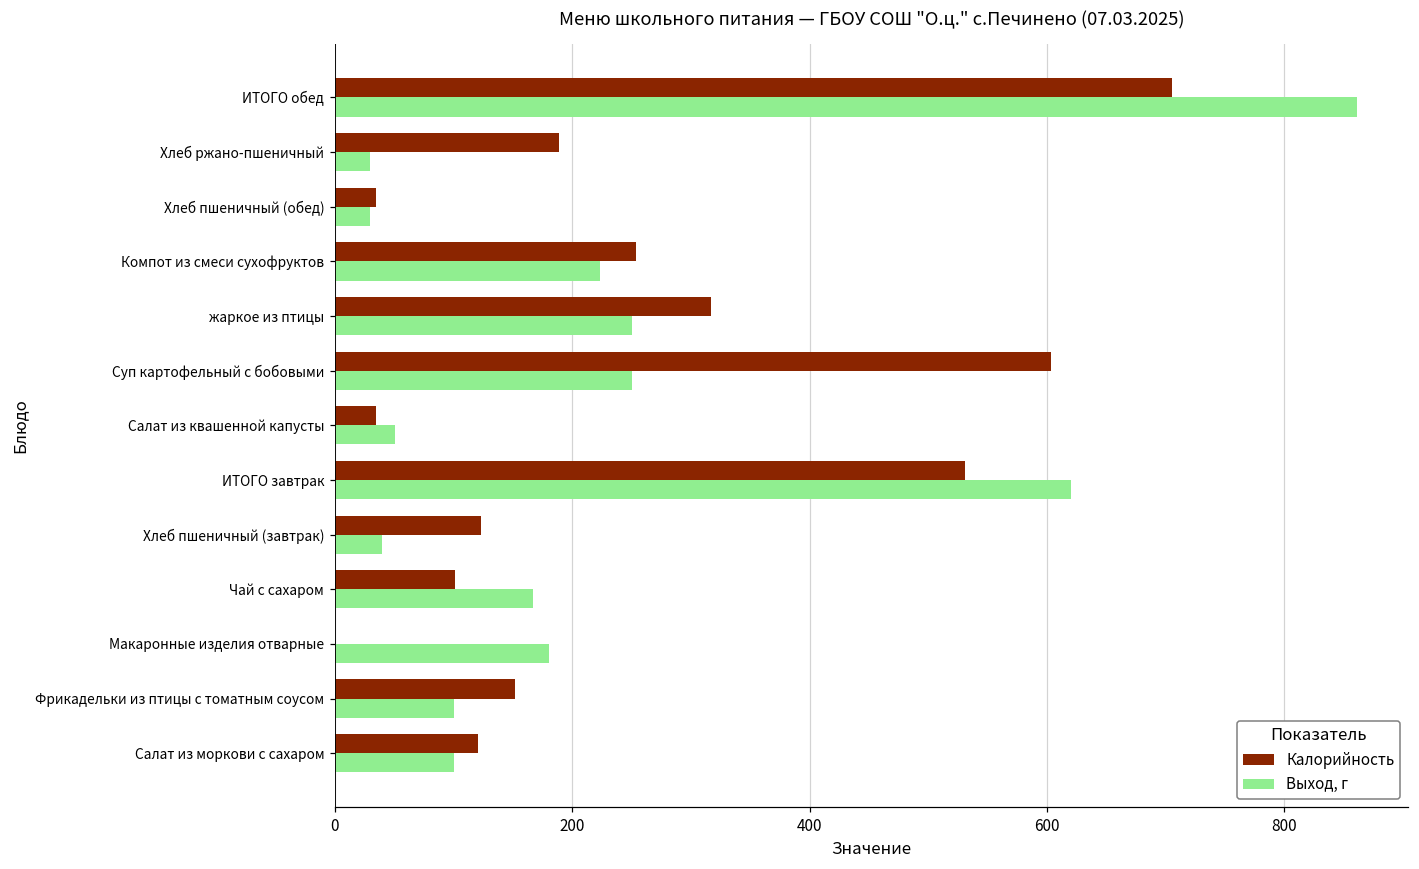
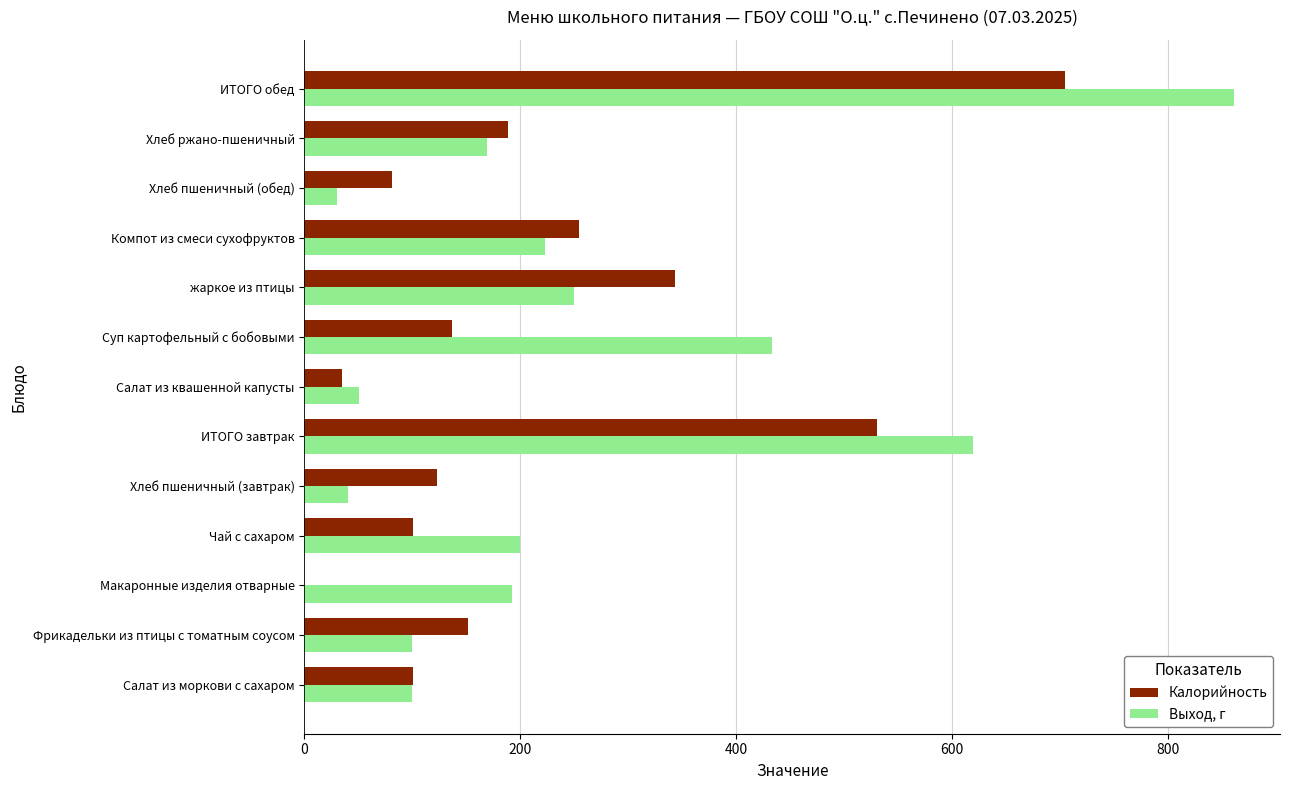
Выход, г, Хлеб ржано-пшеничный: 30 -> 169
Калорийность, Хлеб пшеничный (обед): 35 -> 81
Калорийность, жаркое из птицы: 317 -> 343
Калорийность, Суп картофельный с бобовыми: 603 -> 137
Выход, г, Суп картофельный с бобовыми: 250 -> 433
Выход, г, Чай с сахаром: 167 -> 200
Выход, г, Макаронные изделия отварные: 180 -> 192
Калорийность, Салат из моркови с сахаром: 121 -> 101
